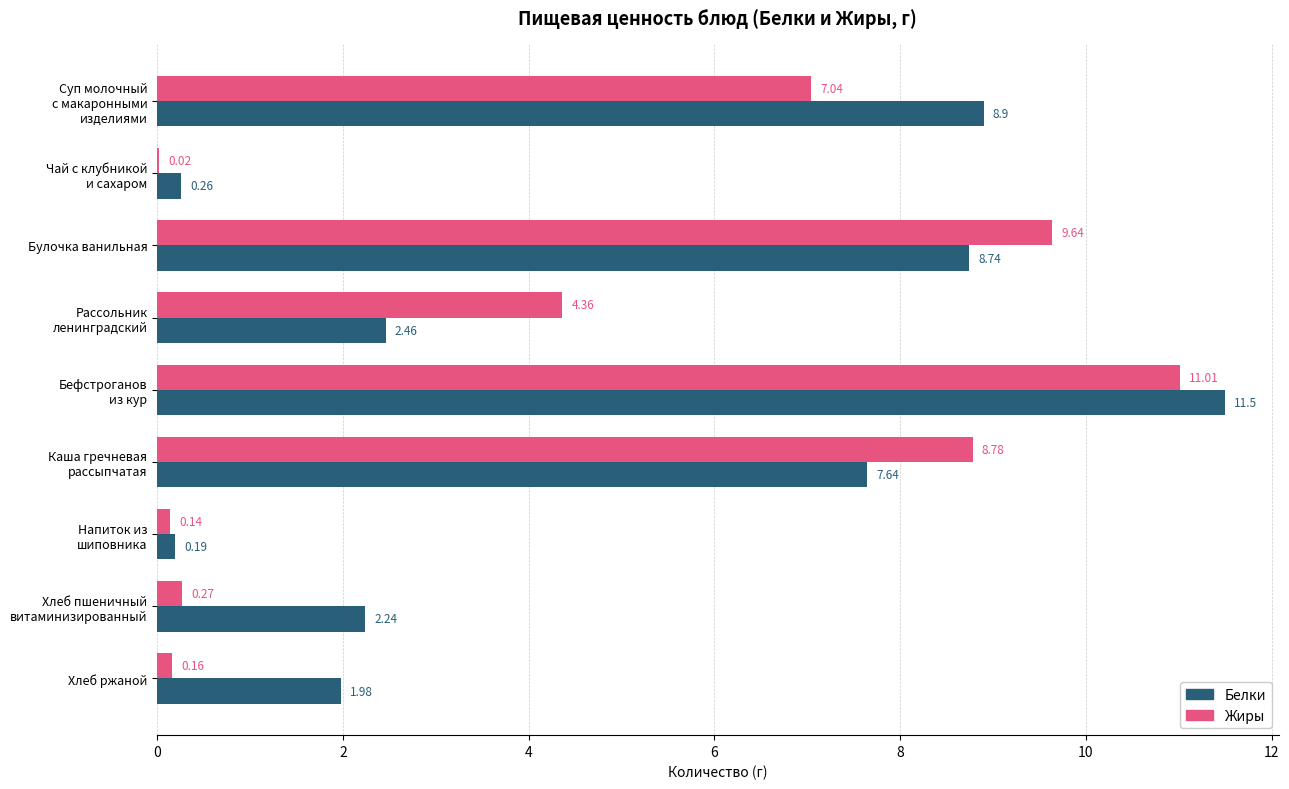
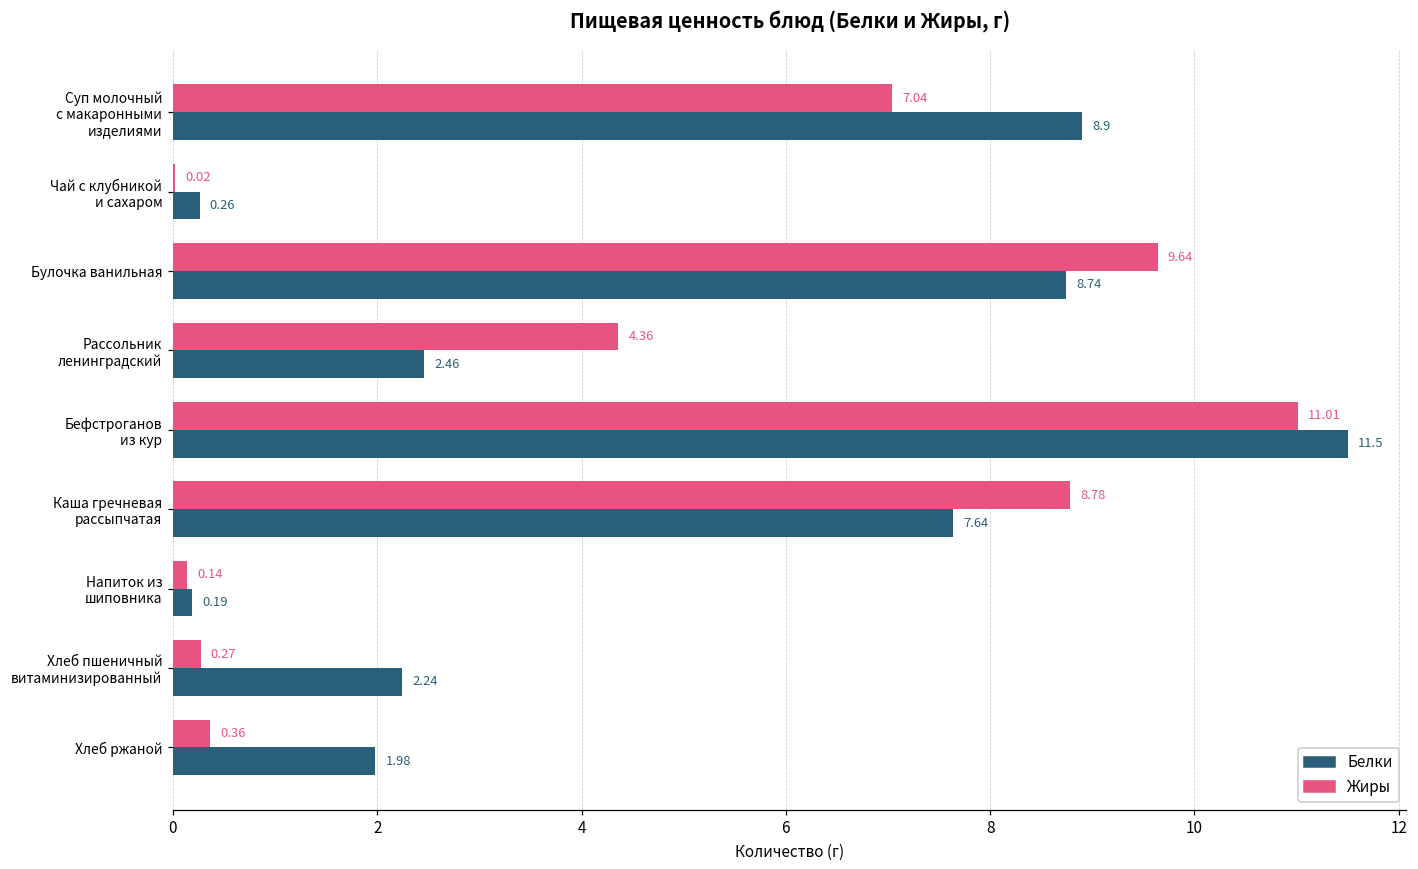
Жиры, Хлеб ржаной: 0.16 -> 0.36
